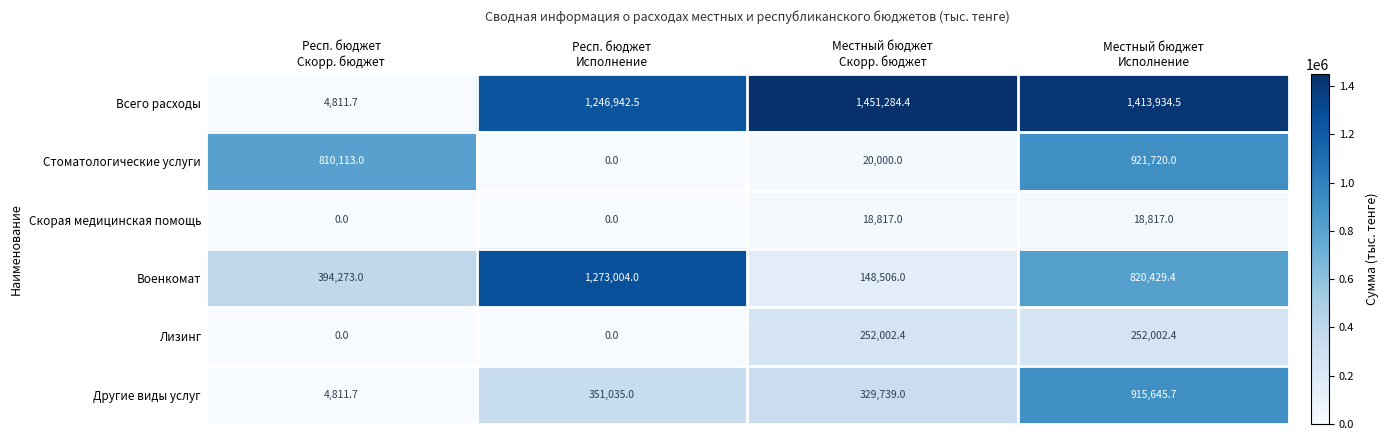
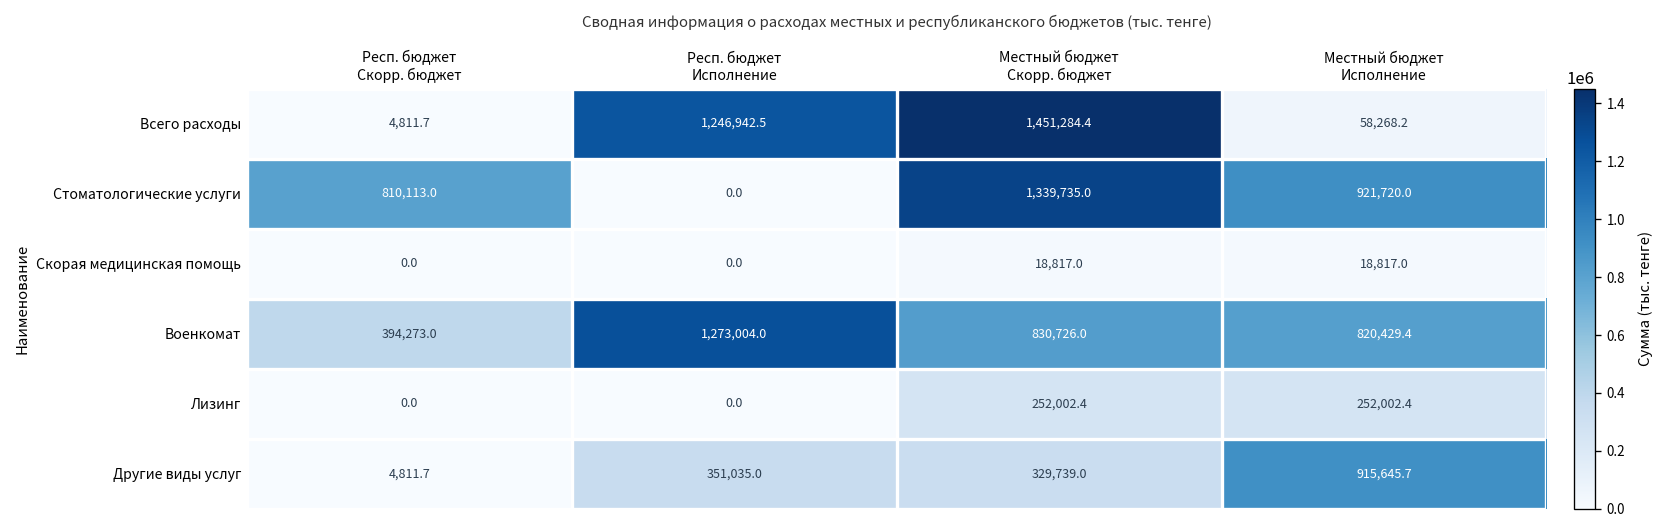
Всего расходы, Местный бюджет Исполнение: 1,413,934.5 -> 58,268.2
Стоматологические услуги, Местный бюджет Скорр. бюджет: 20,000.0 -> 1,339,735.0
Военкомат, Местный бюджет Скорр. бюджет: 148,506.0 -> 830,726.0
